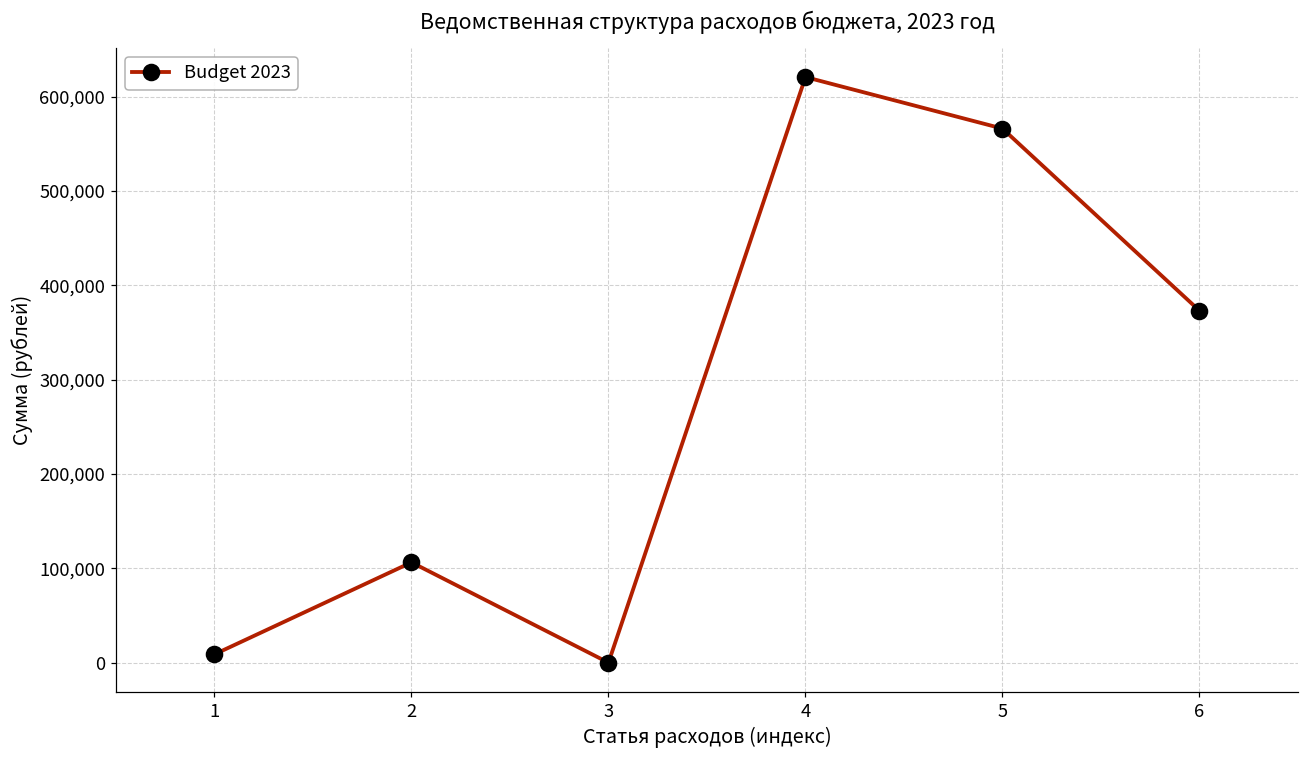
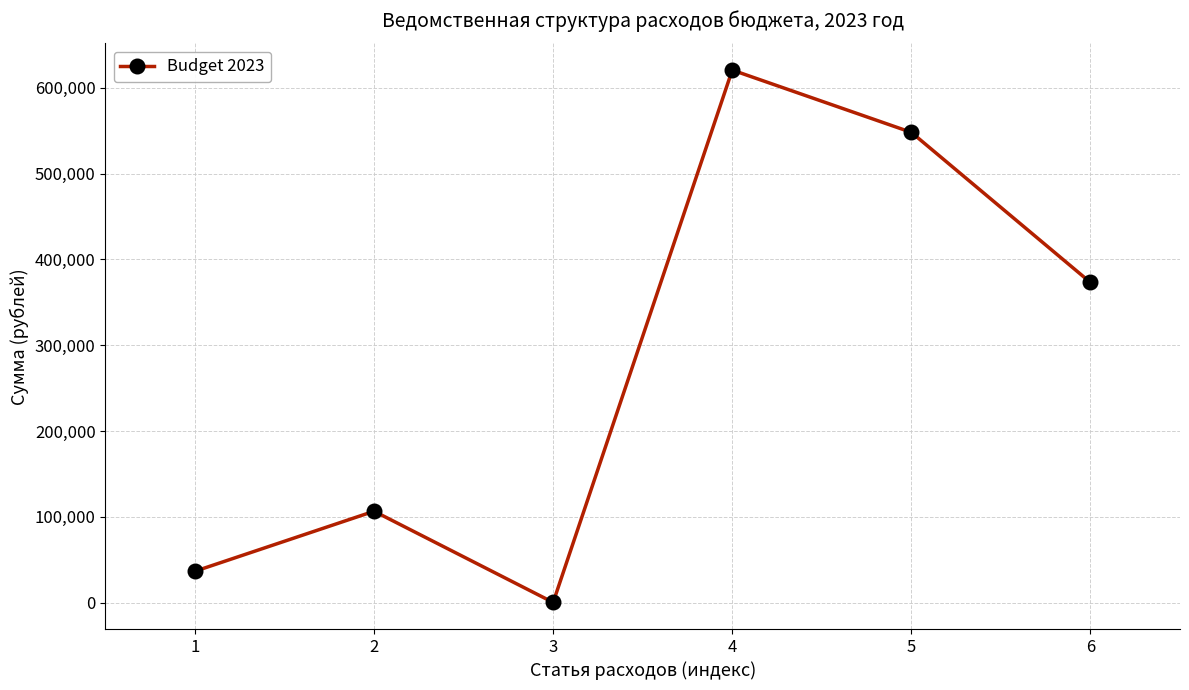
1: 10,000 -> 40,000
5: 570,000 -> 550,000
